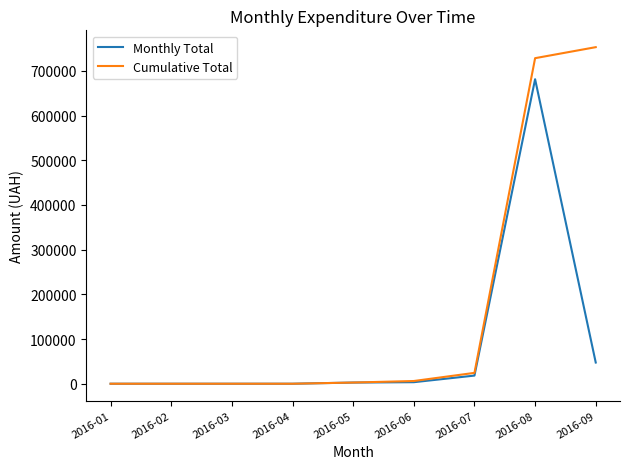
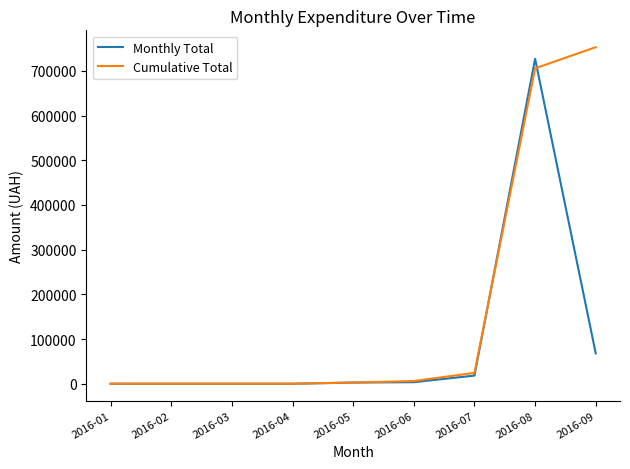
Monthly Total, 2016-08: 680000 -> 730000
Cumulative Total, 2016-08: 730000 -> 710000
Monthly Total, 2016-09: 50000 -> 70000
